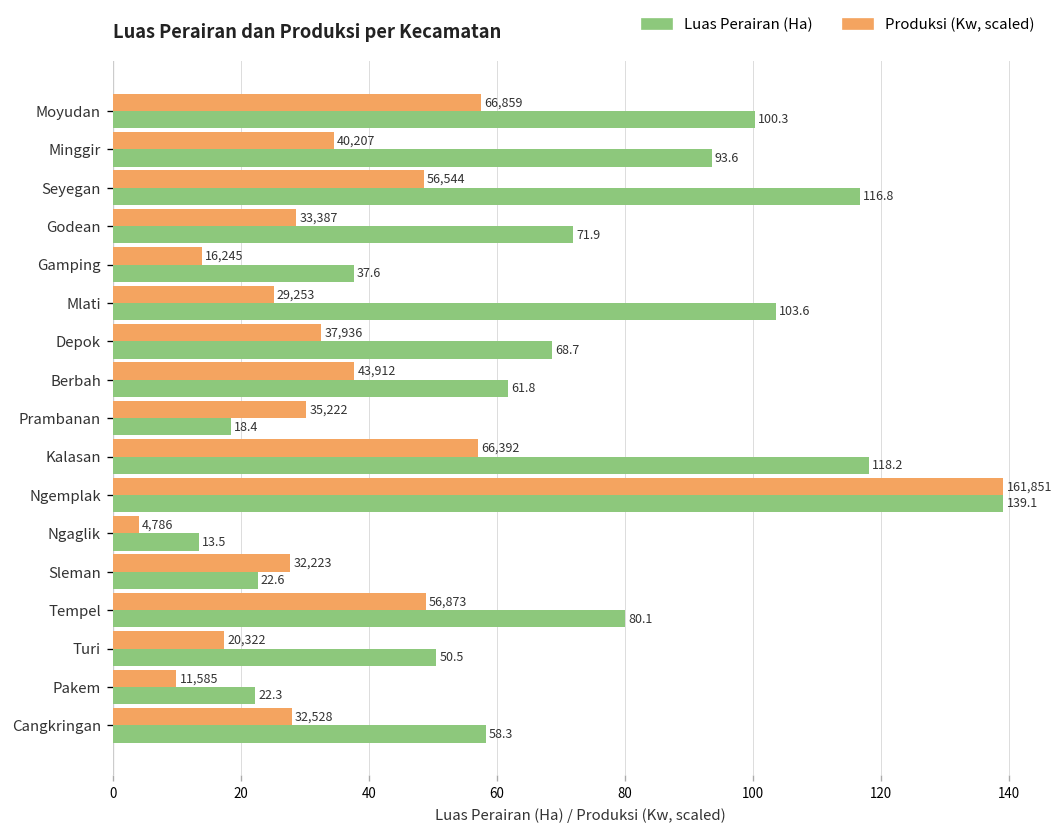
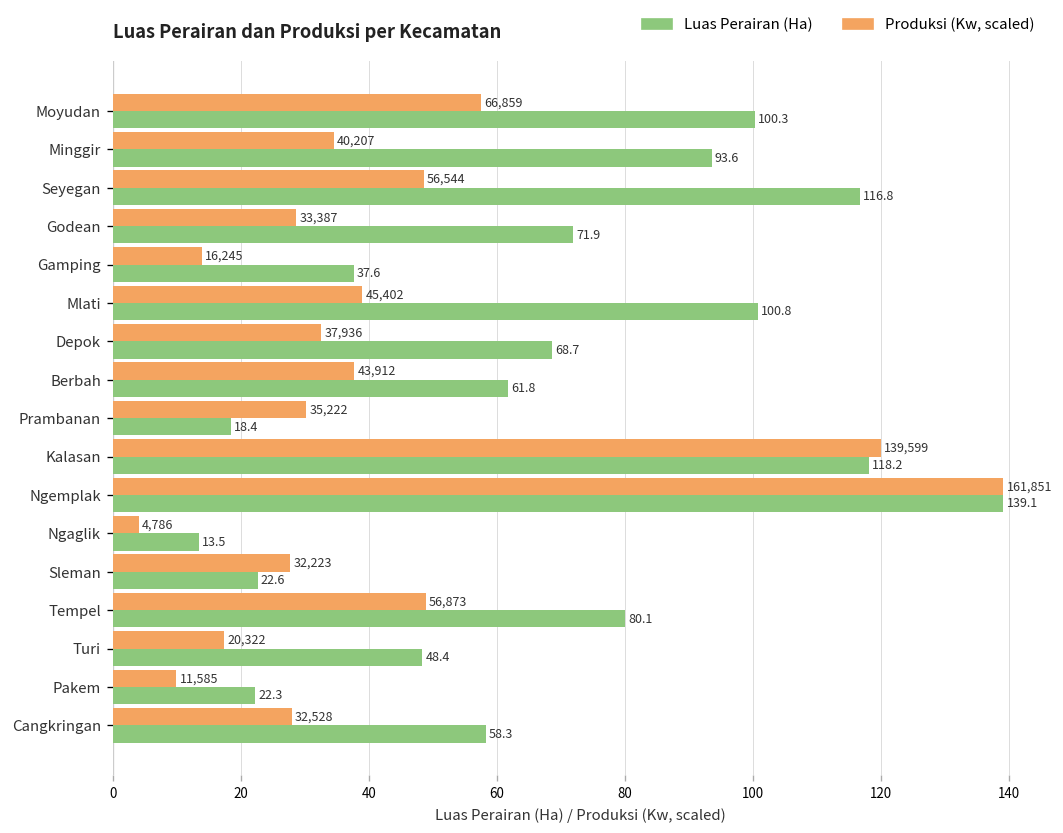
Produksi (Kw, scaled), Mlati: 29,253 -> 45,402
Luas Perairan (Ha), Mlati: 103.6 -> 100.8
Produksi (Kw, scaled), Kalasan: 66,392 -> 139,599
Luas Perairan (Ha), Turi: 50.5 -> 48.4
